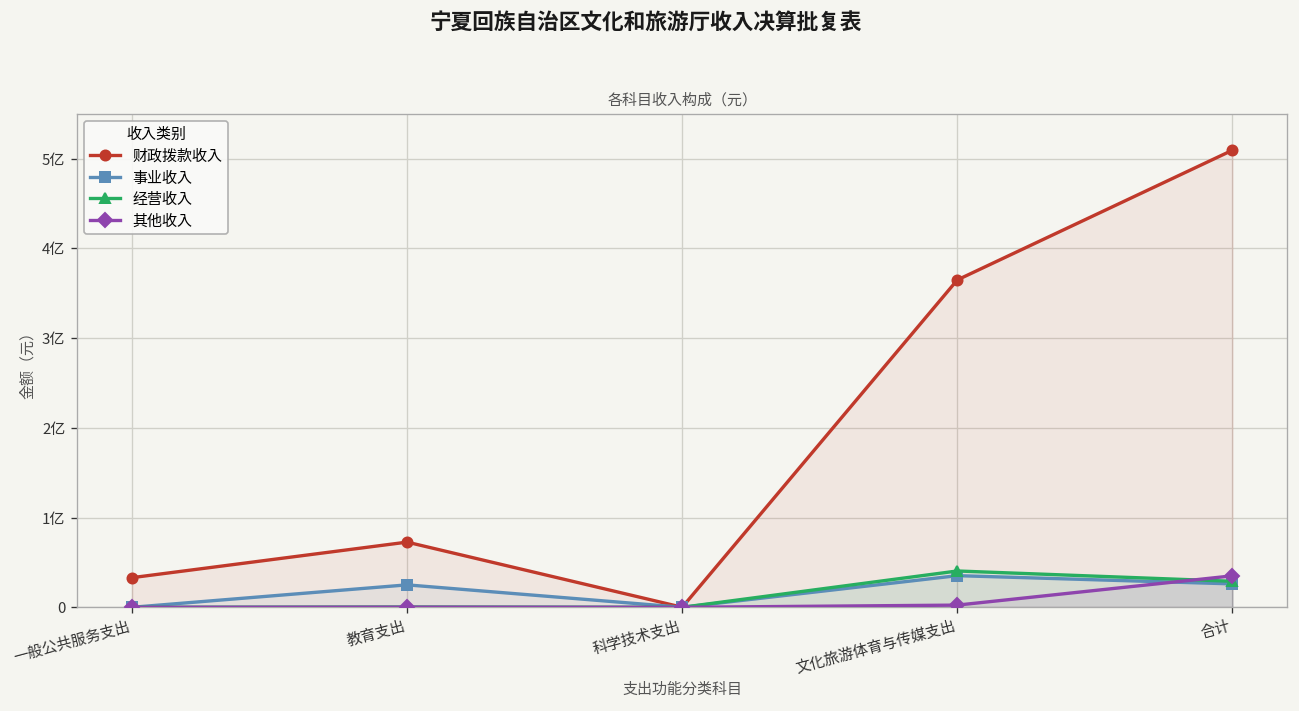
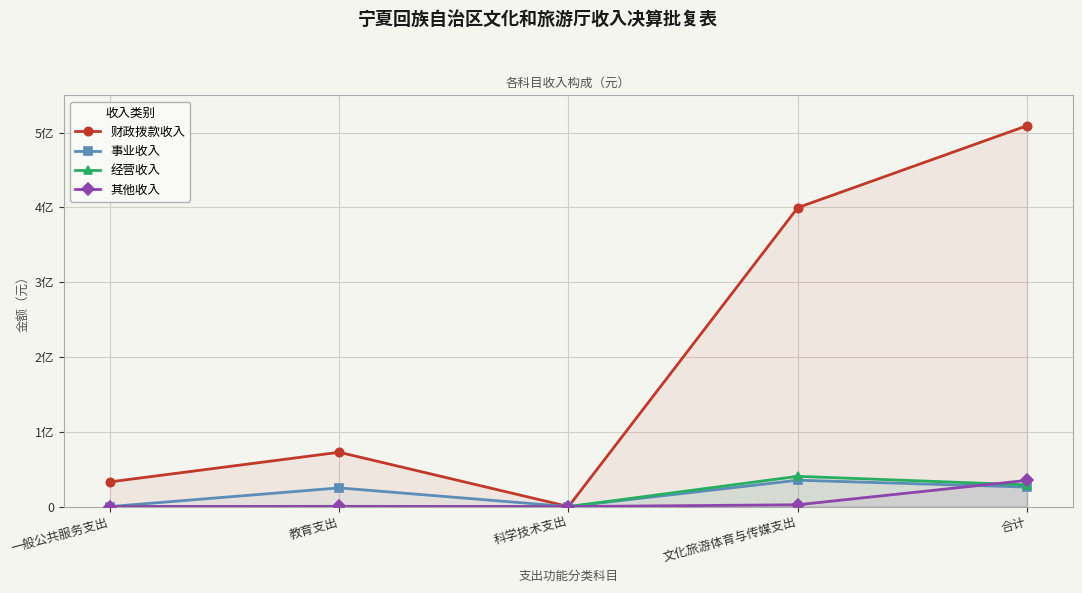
财政拨款收入, 文化旅游体育与传媒支出: 3.6亿 -> 4.0亿
